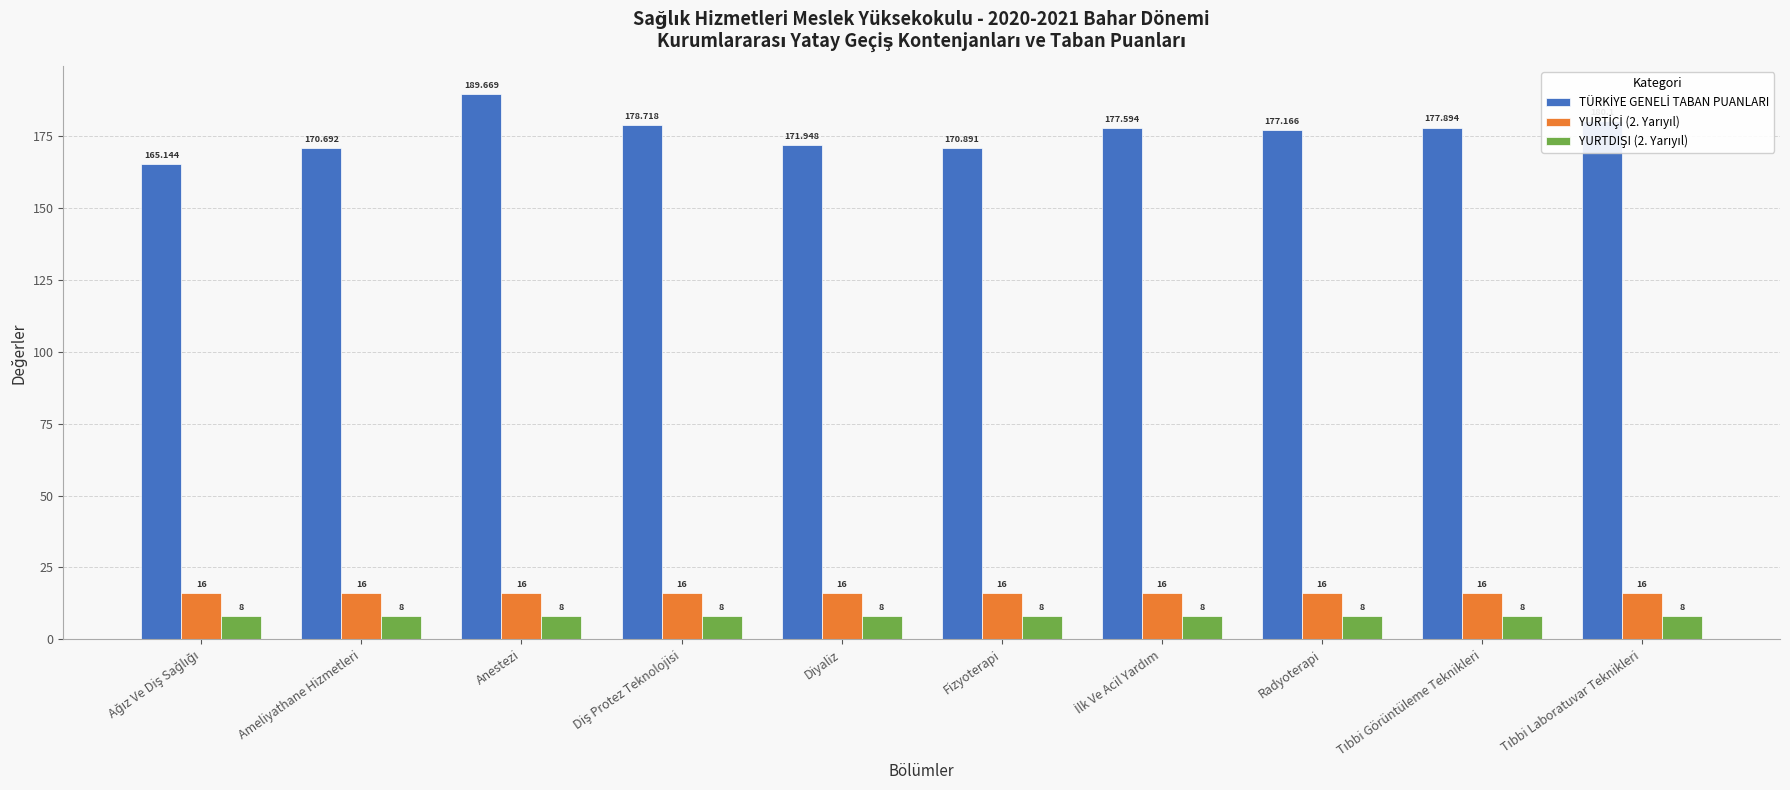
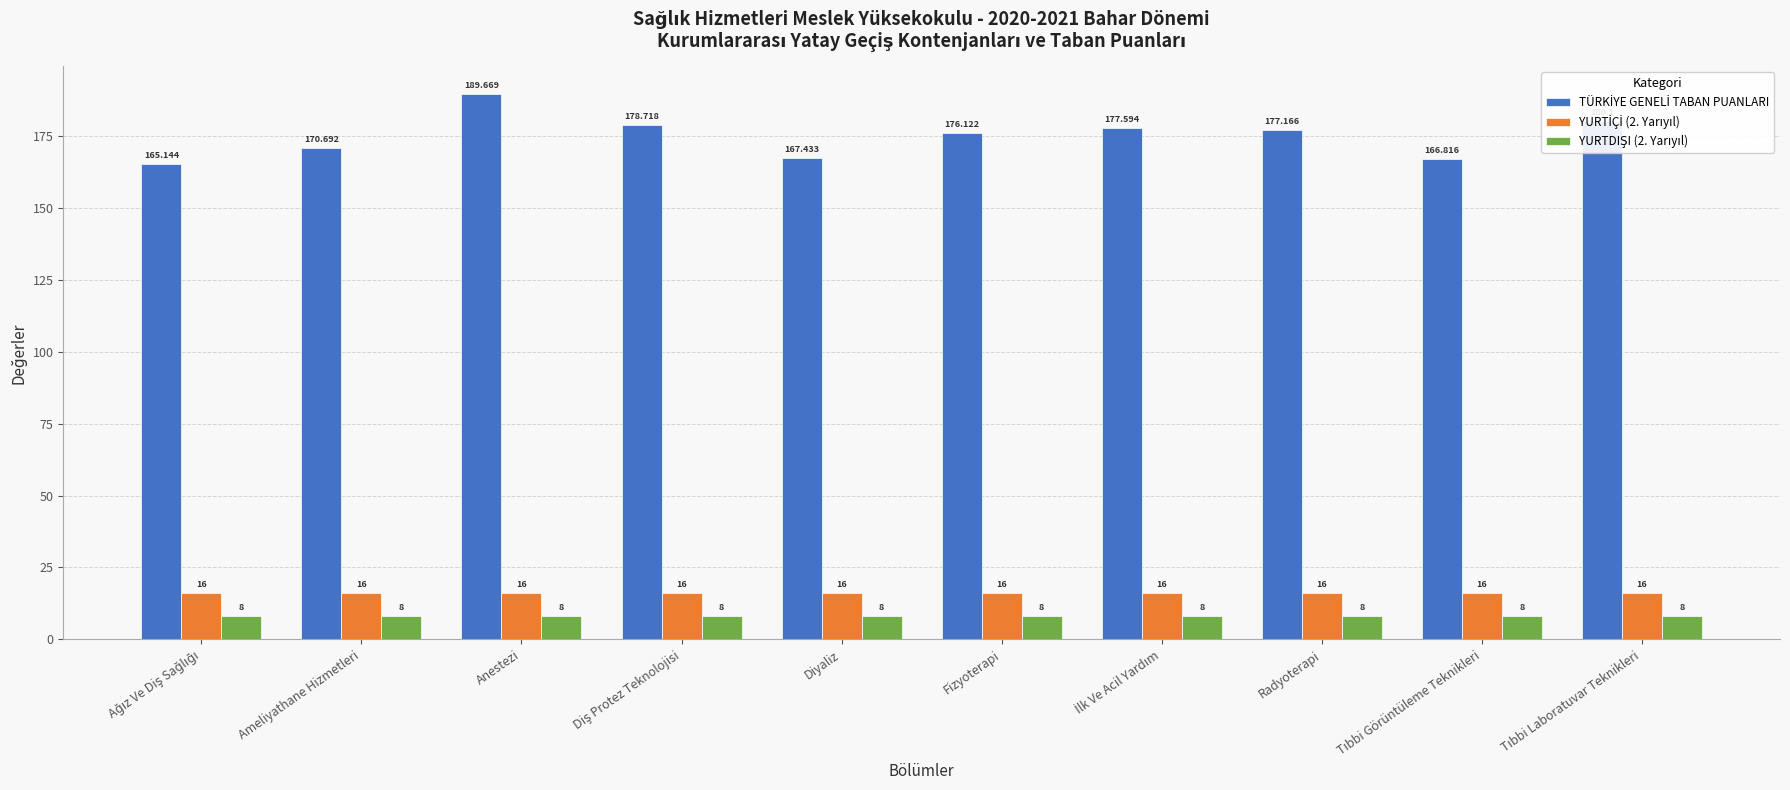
TÜRKİYE GENELİ TABAN PUANLARI, Diyaliz: 171.948 -> 167.433
TÜRKİYE GENELİ TABAN PUANLARI, Fizyoterapi: 170.891 -> 176.122
TÜRKİYE GENELİ TABAN PUANLARI, Tıbbi Görüntüleme Teknikleri: 177.894 -> 166.816
